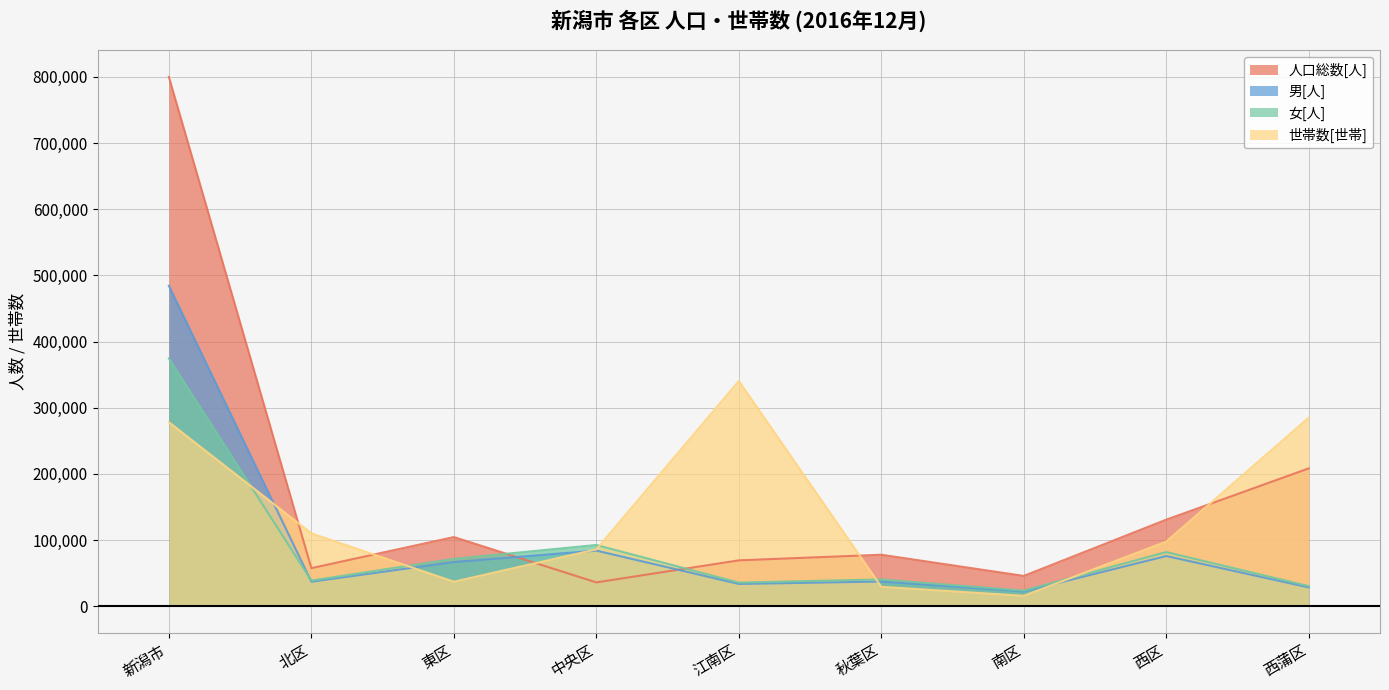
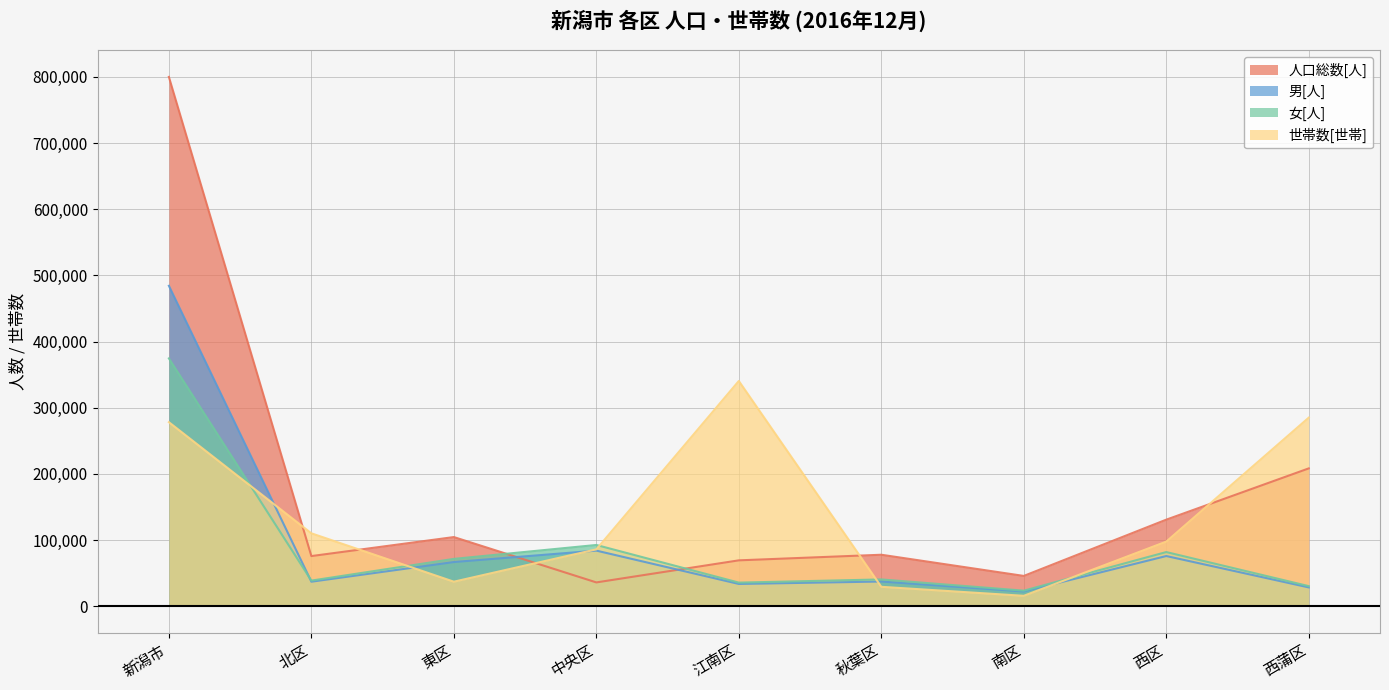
人口総数[人], 北区: 60,000 -> 80,000
